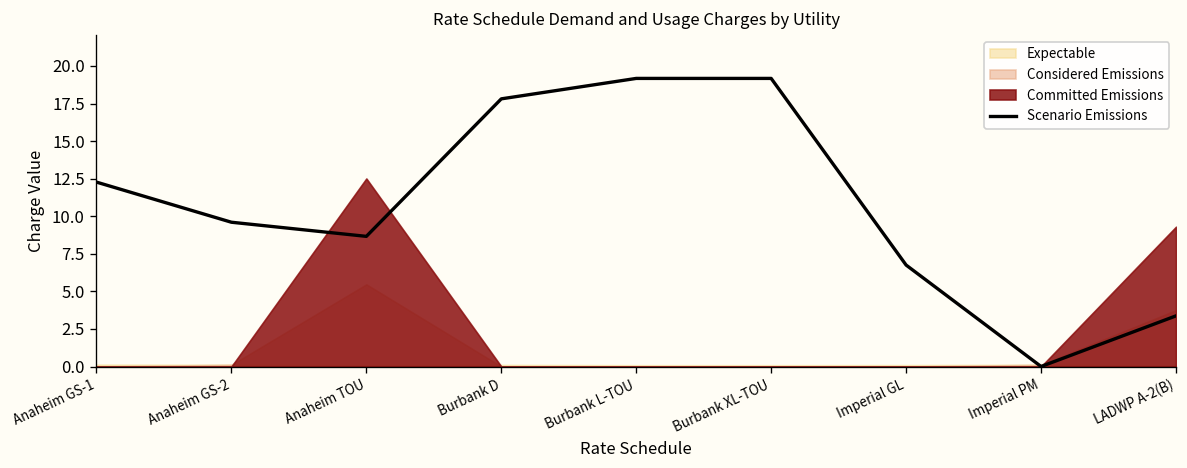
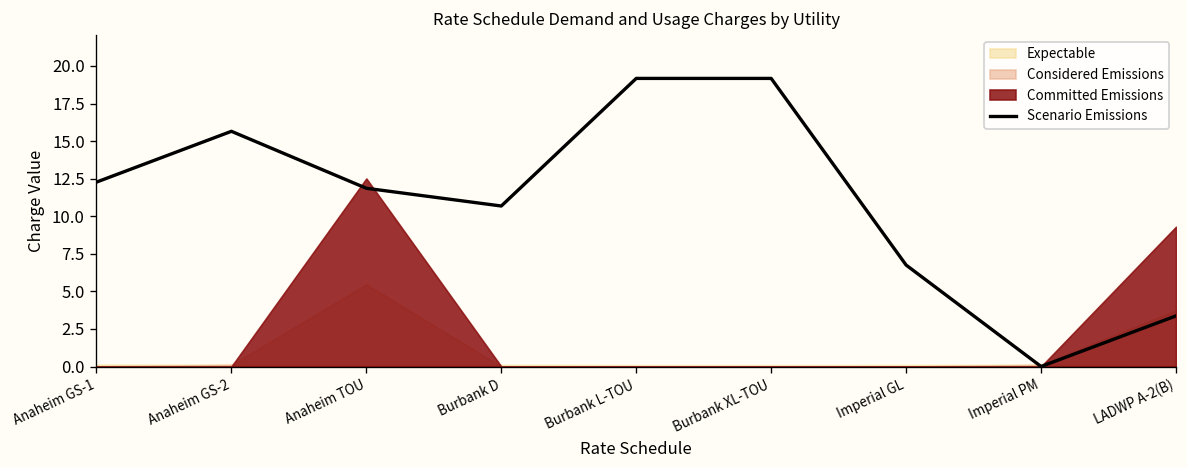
Scenario Emissions, Anaheim GS-2: 9.6 -> 15.7
Scenario Emissions, Anaheim TOU: 8.7 -> 11.9
Scenario Emissions, Burbank D: 17.8 -> 10.7
